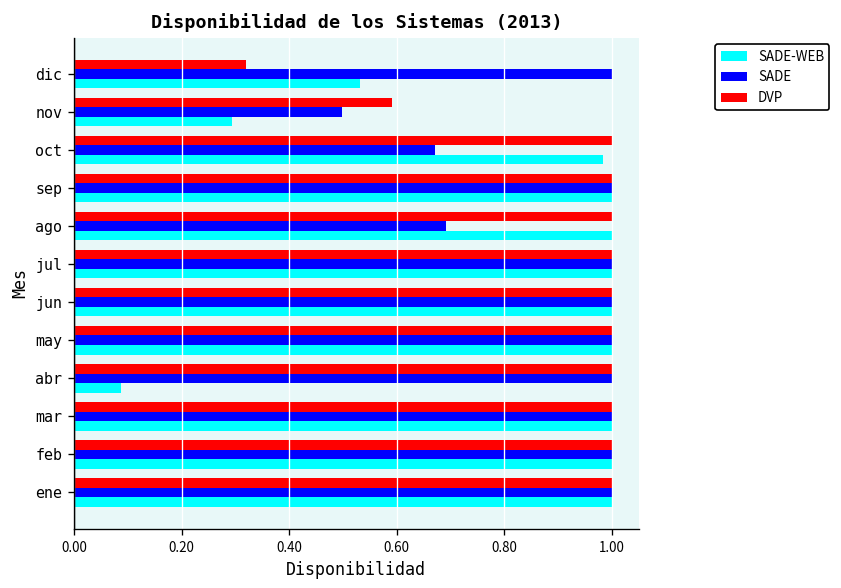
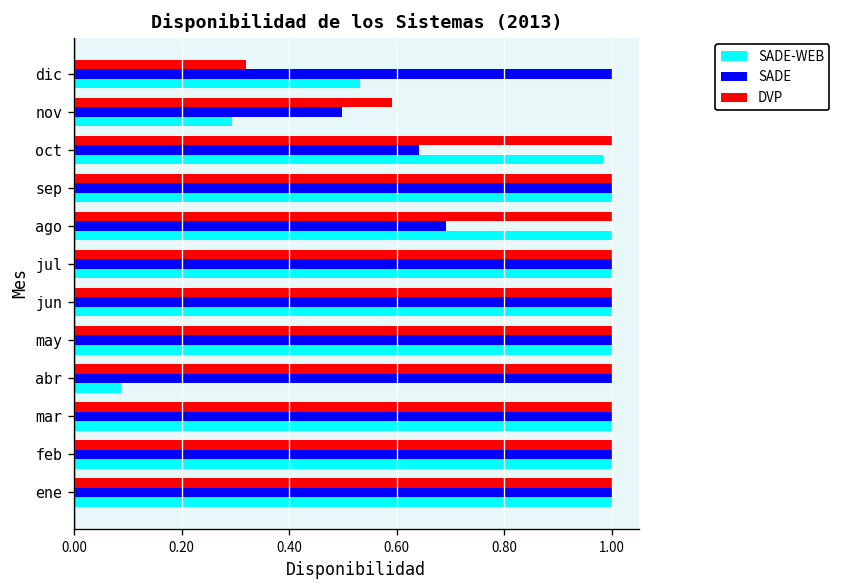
SADE, oct: 0.67 -> 0.64
